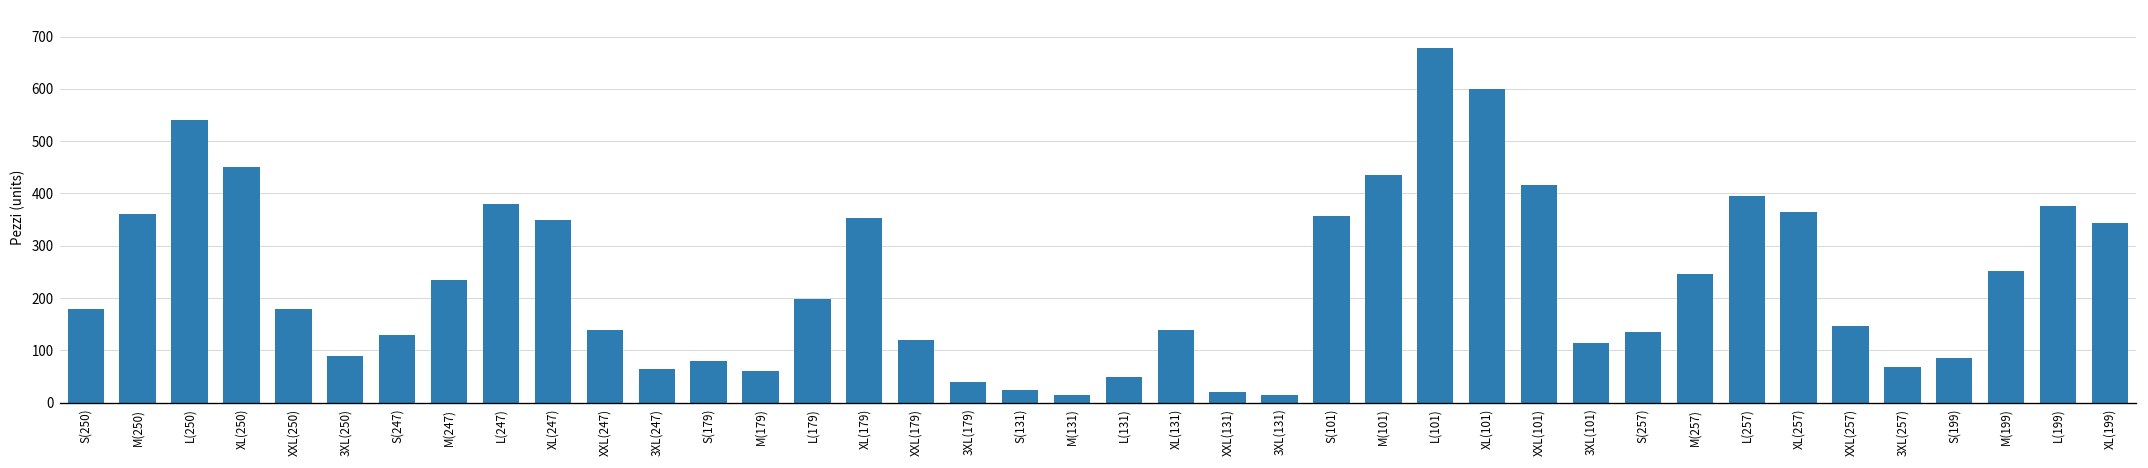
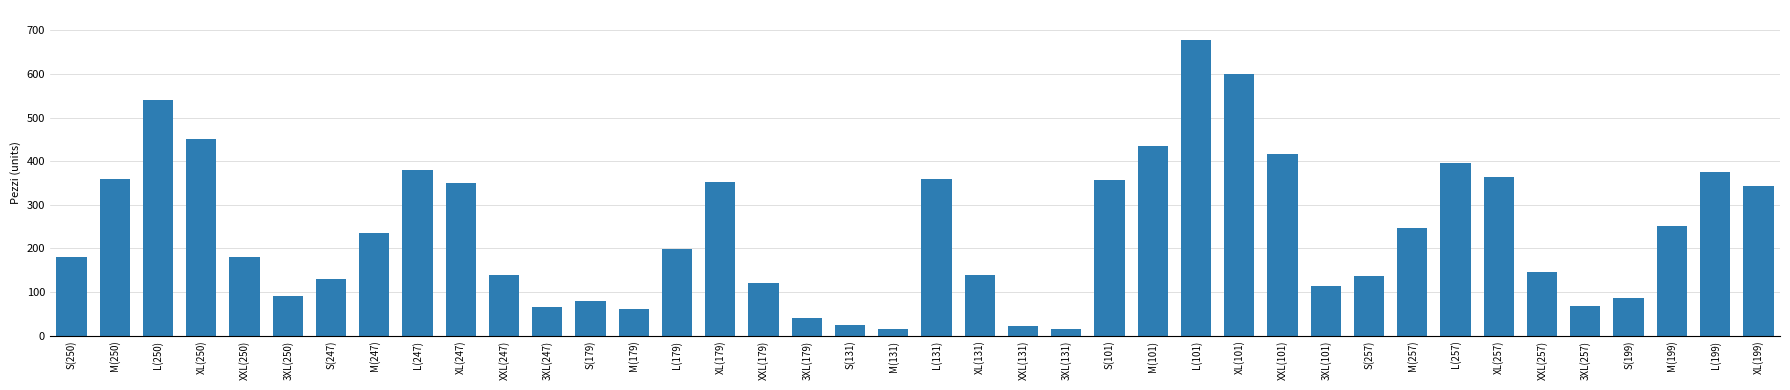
L(131): 50 -> 360
